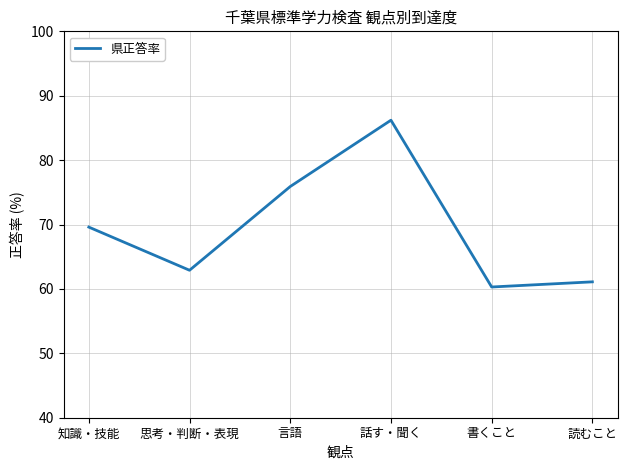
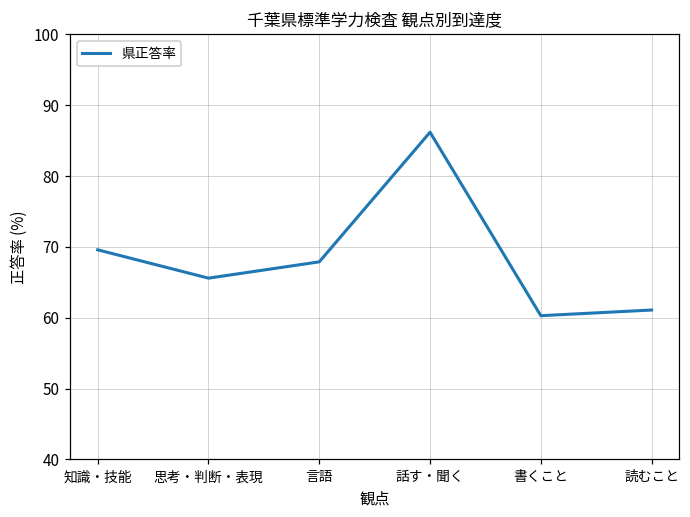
思考・判断・表現: 63 -> 66
言語: 76 -> 68
